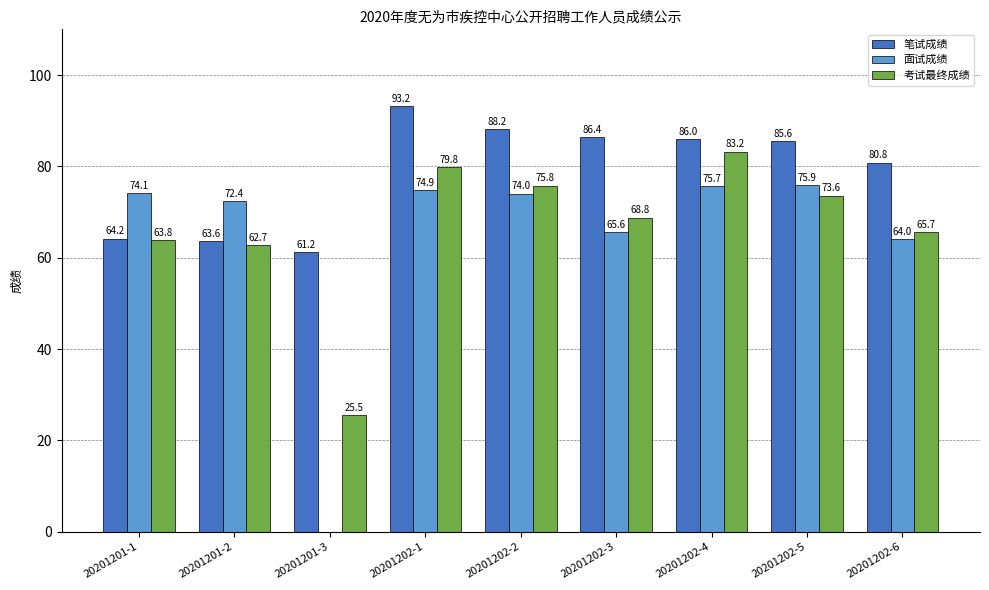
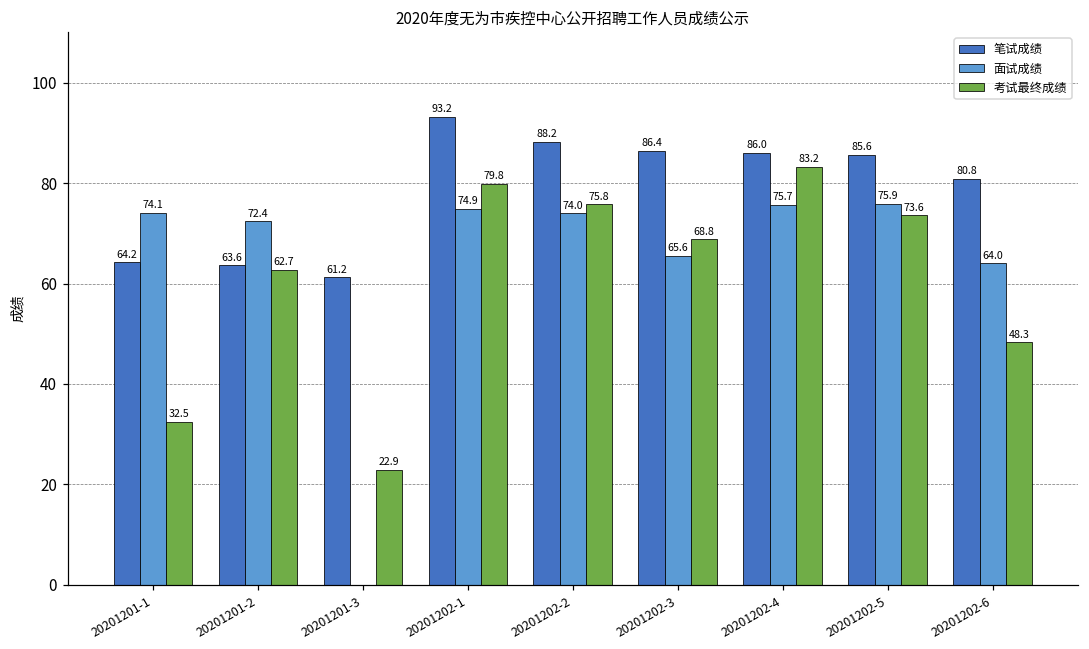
考试最终成绩, 20201201-1: 63.8 -> 32.5
考试最终成绩, 20201201-3: 25.5 -> 22.9
考试最终成绩, 20201202-6: 65.7 -> 48.3
